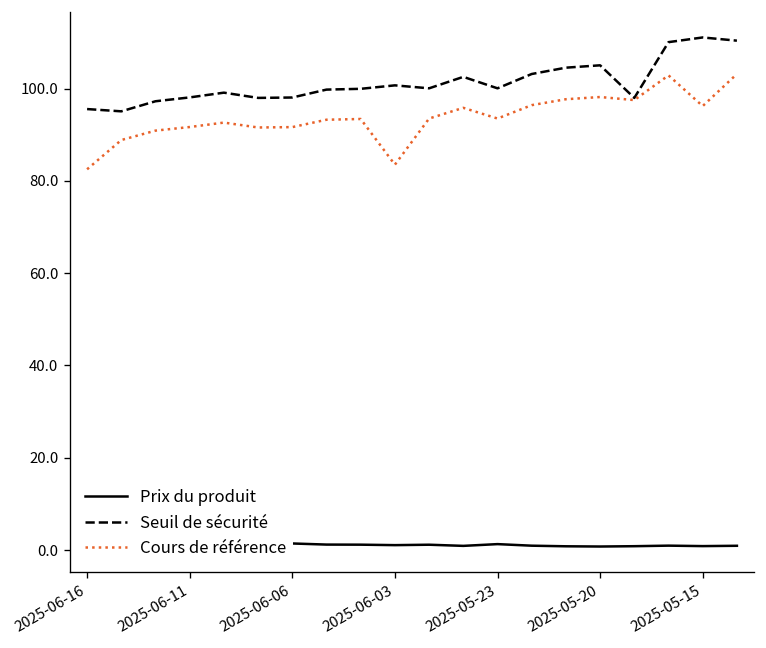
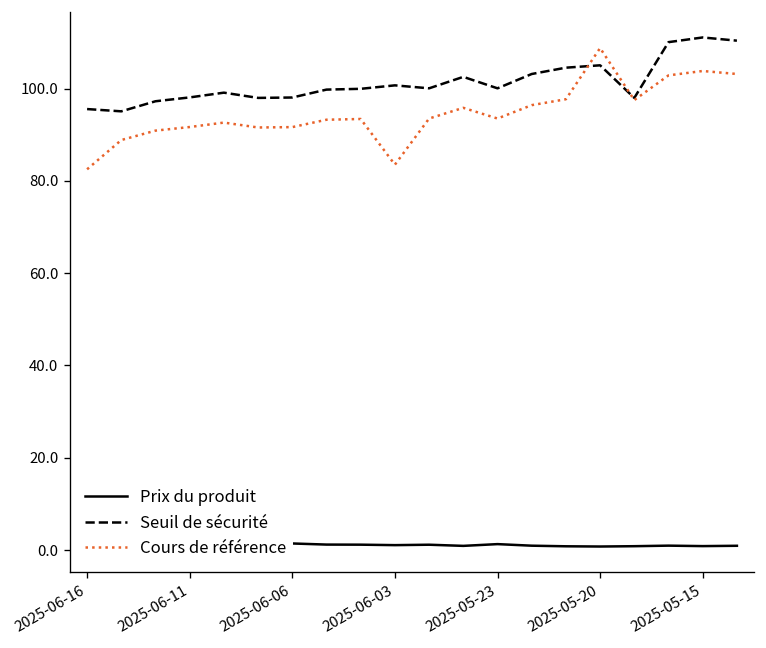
Cours de référence, 2025-05-20: 98 -> 109
Cours de référence, 2025-05-15: 96 -> 104
